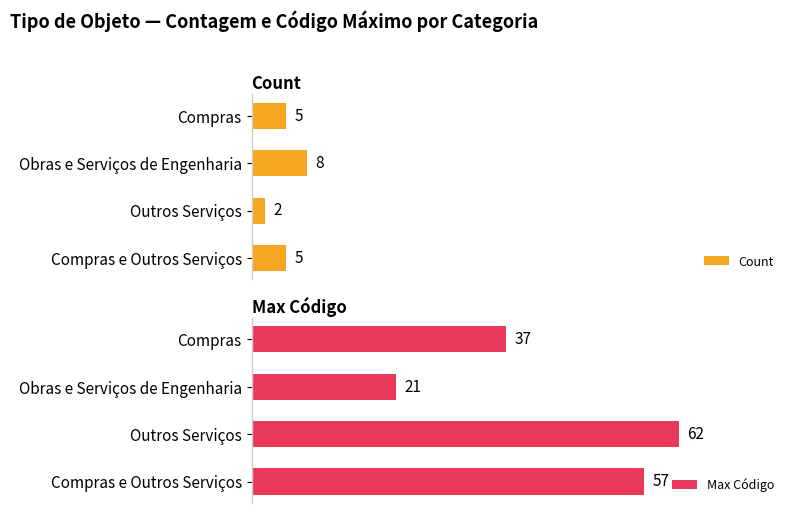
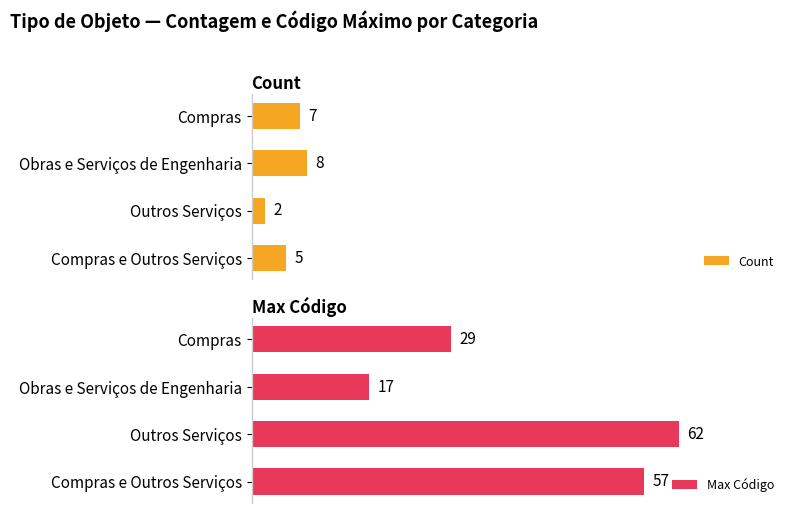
Count, Compras: 5 -> 7
Max Código, Compras: 37 -> 29
Max Código, Obras e Serviços de Engenharia: 21 -> 17
